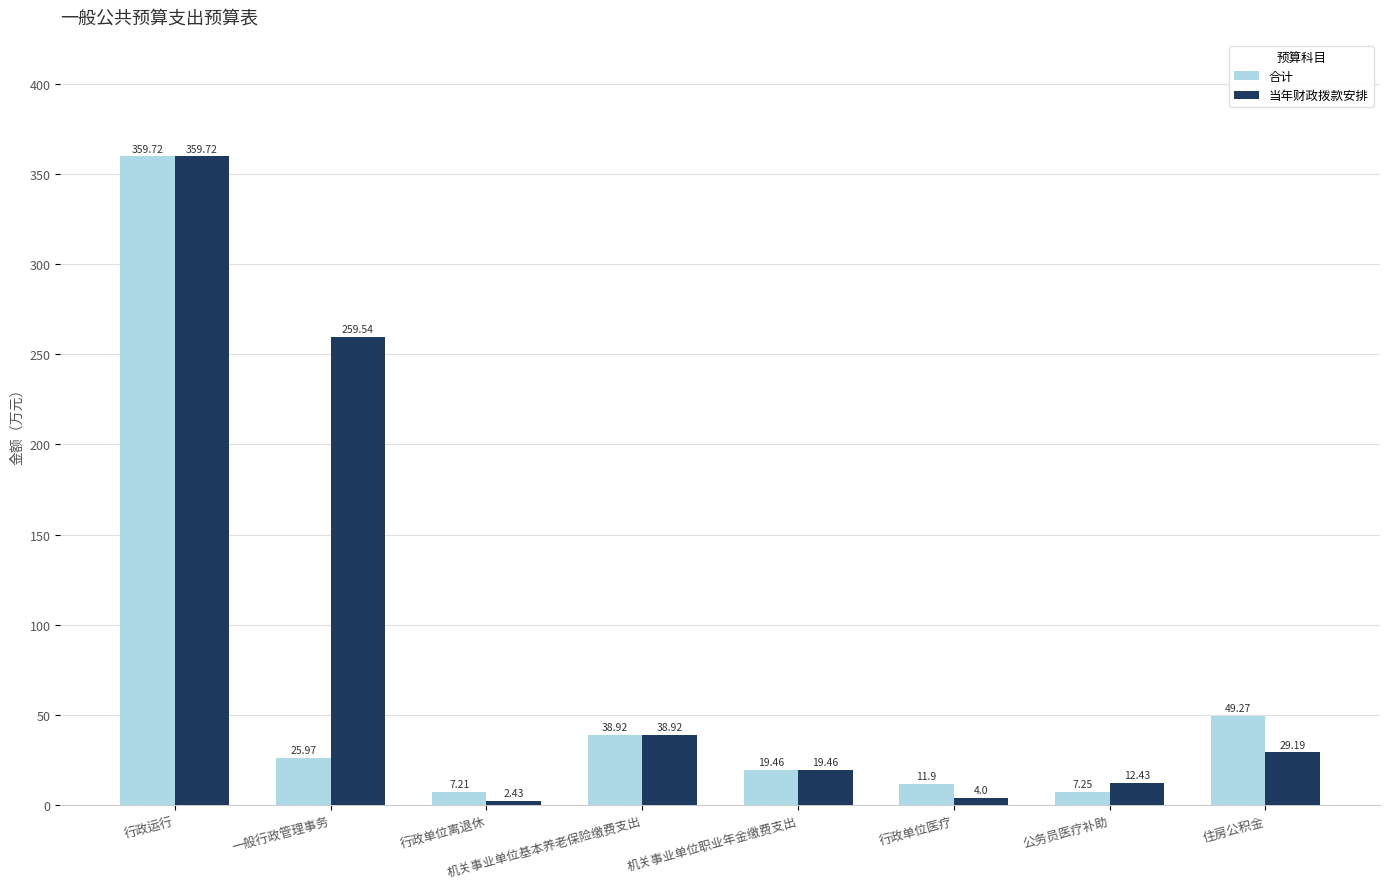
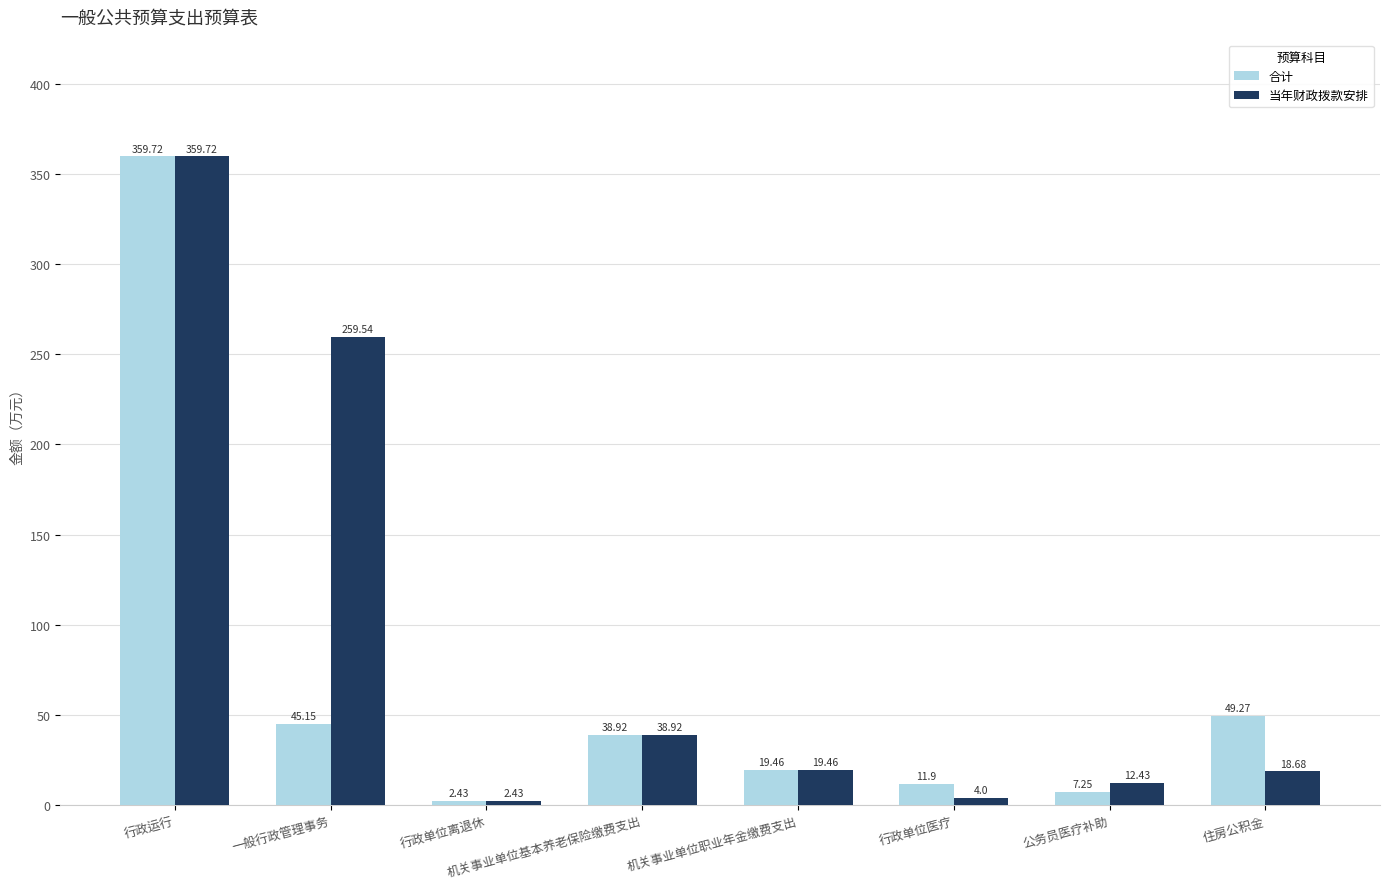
合计, 一般行政管理事务: 25.97 -> 45.15
合计, 行政单位离退休: 7.21 -> 2.43
当年财政拨款安排, 住房公积金: 29.19 -> 18.68
